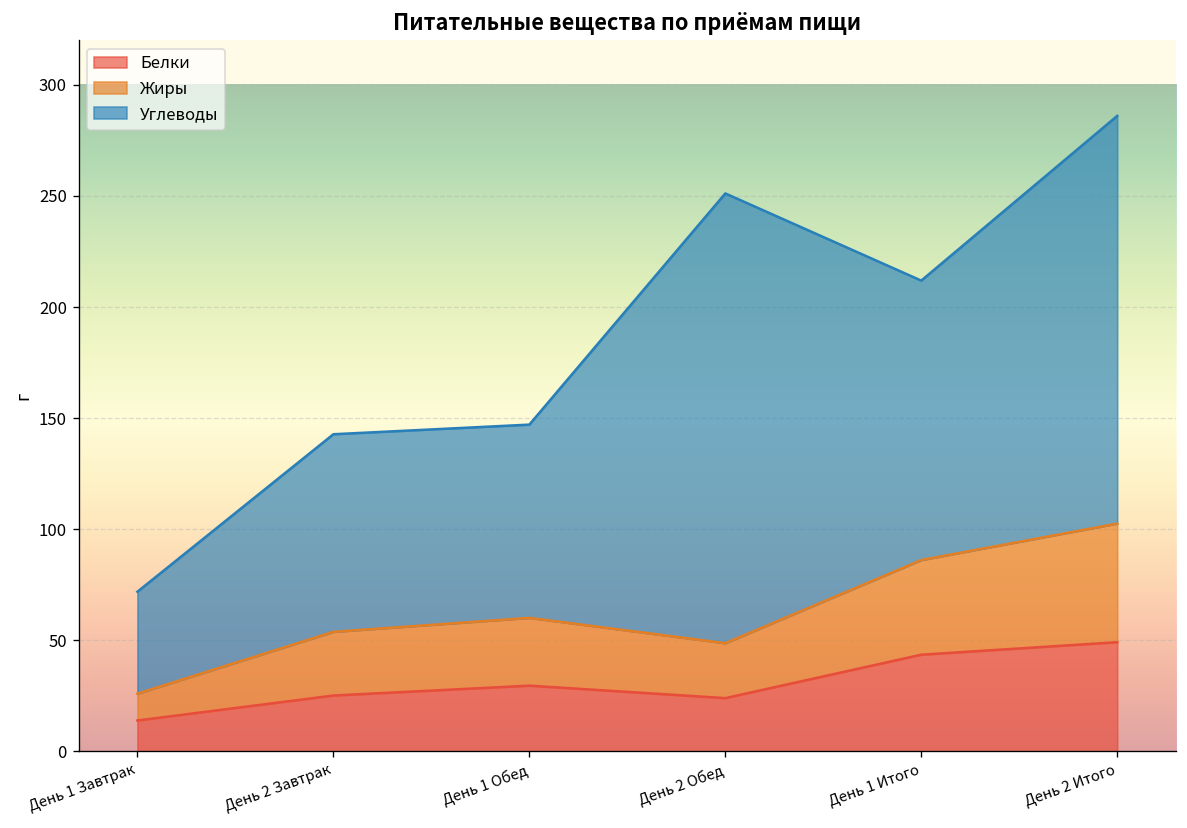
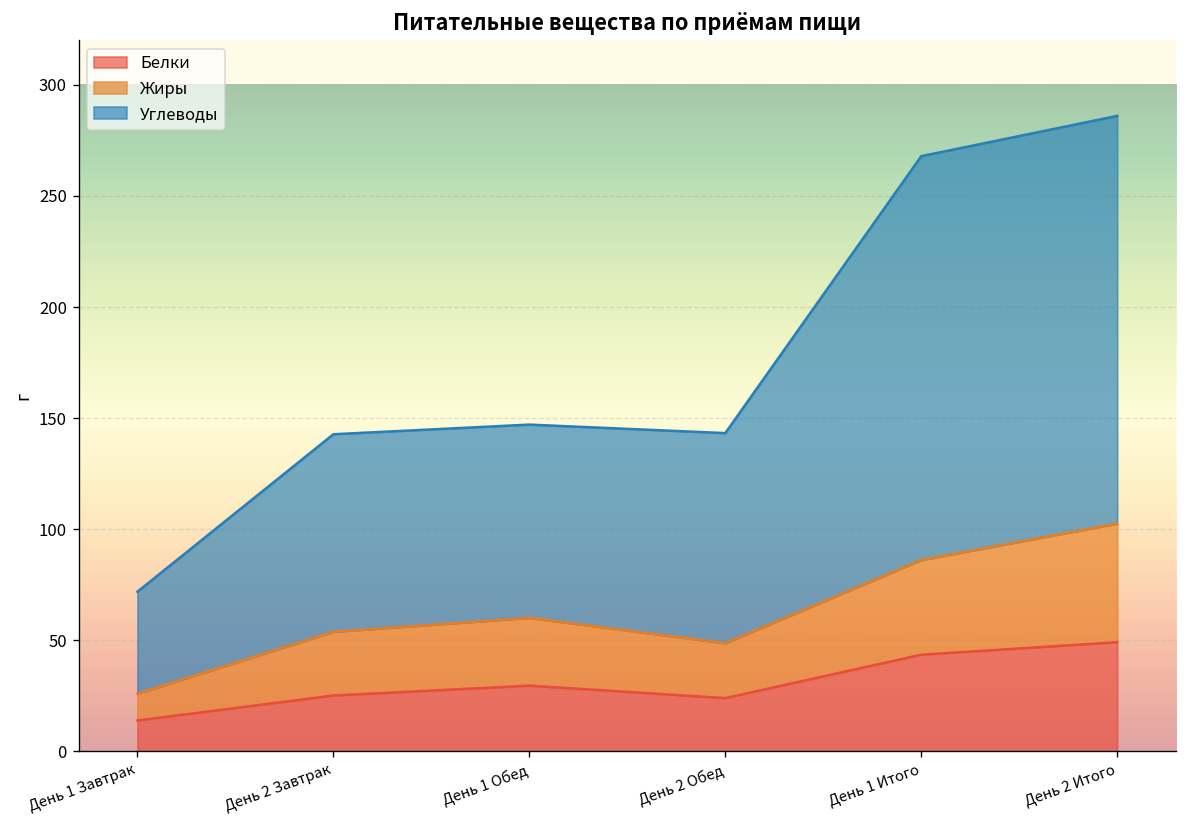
Углеводы, День 2 Обед: 202 -> 95
Углеводы, День 1 Итого: 126 -> 182
